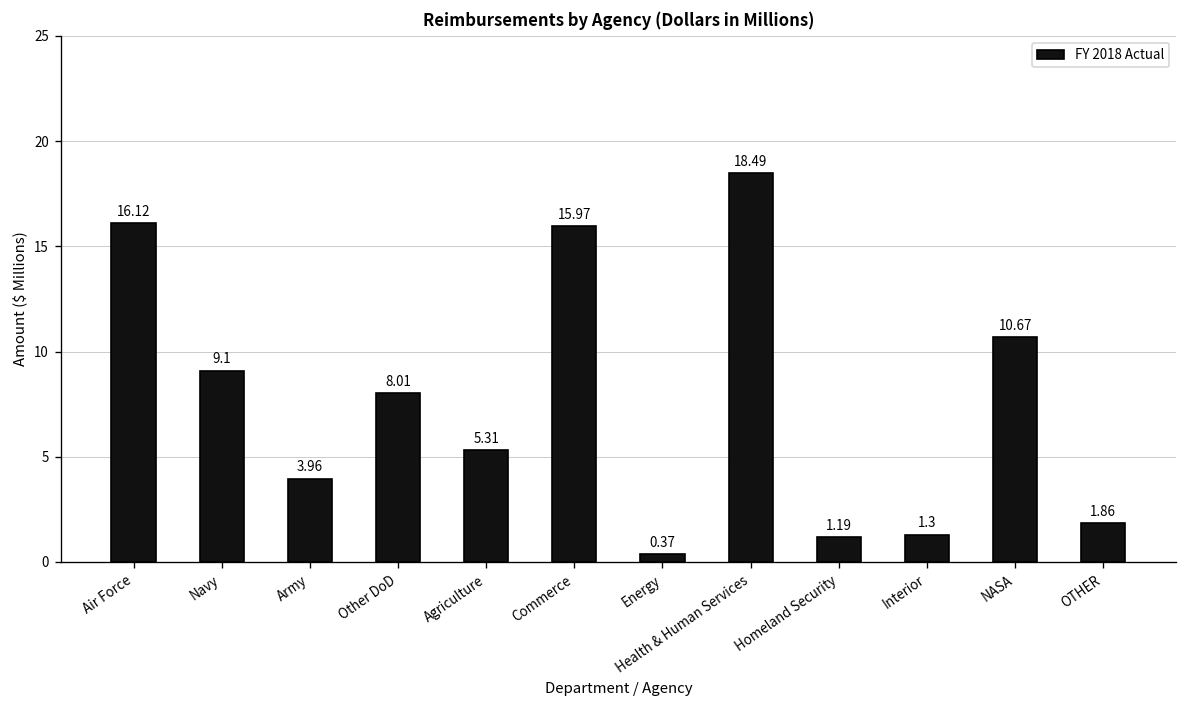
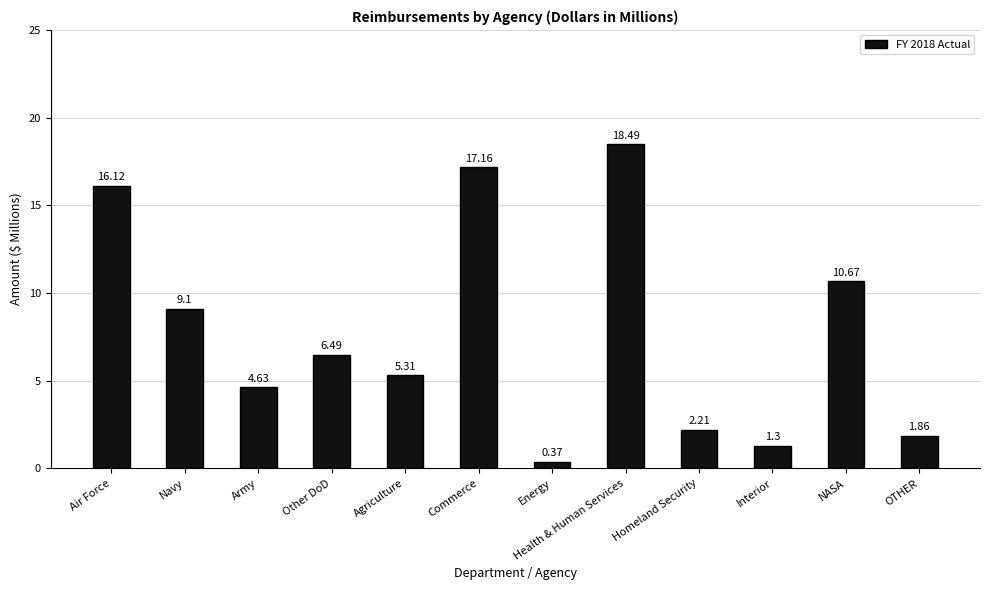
Army: 3.96 -> 4.63
Other DoD: 8.01 -> 6.49
Commerce: 15.97 -> 17.16
Homeland Security: 1.19 -> 2.21
